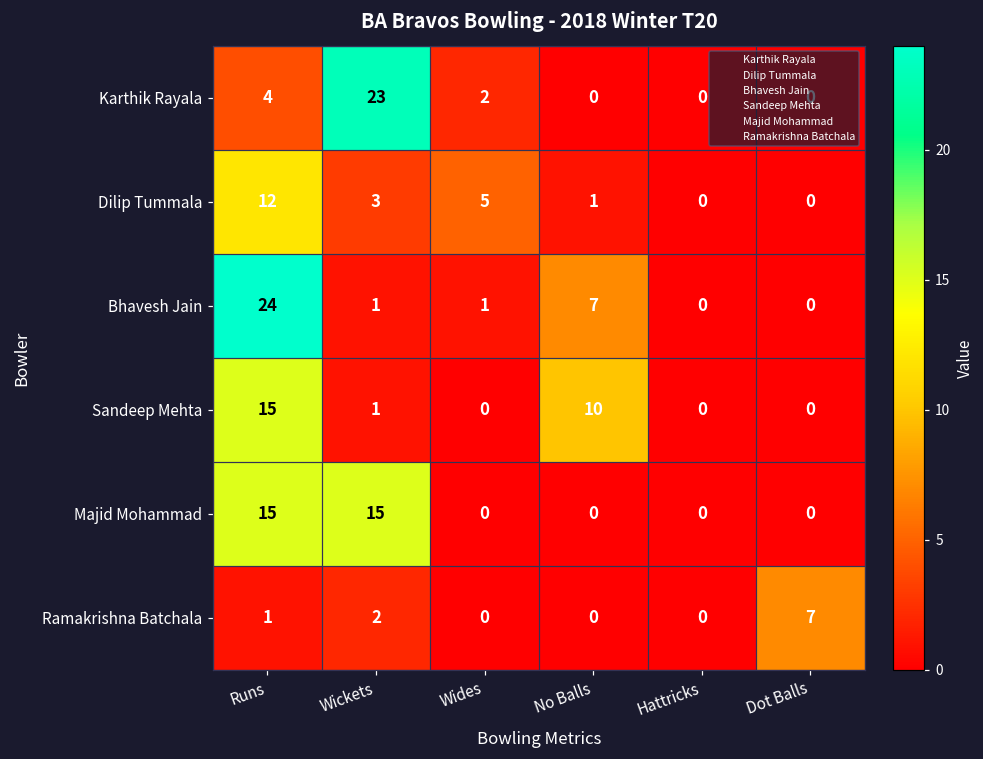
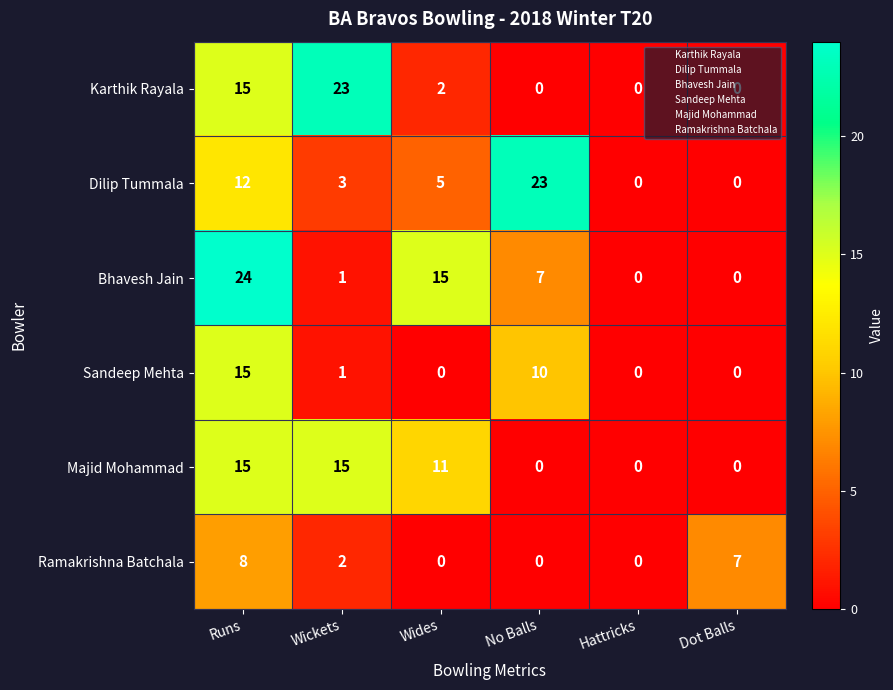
Karthik Rayala, Runs: 4 -> 15
Dilip Tummala, No Balls: 1 -> 23
Bhavesh Jain, Wides: 1 -> 15
Majid Mohammad, Wides: 0 -> 11
Ramakrishna Batchala, Runs: 1 -> 8
